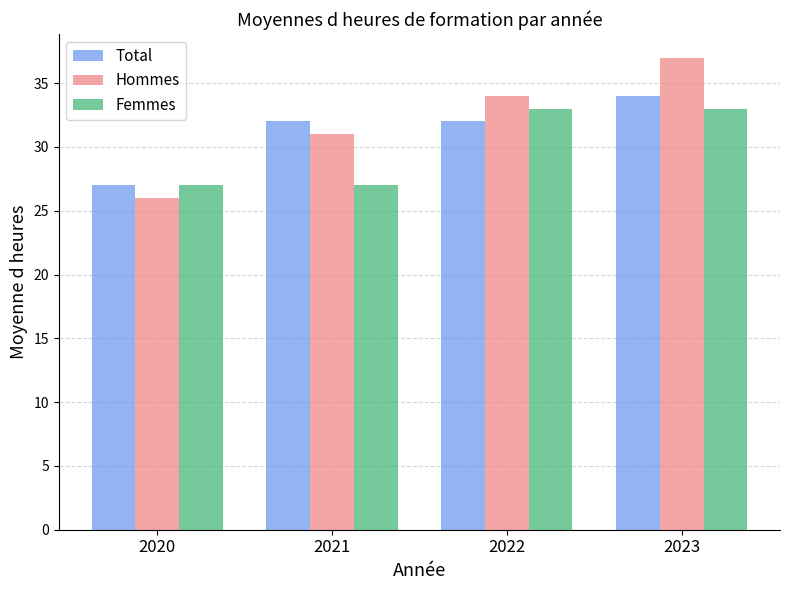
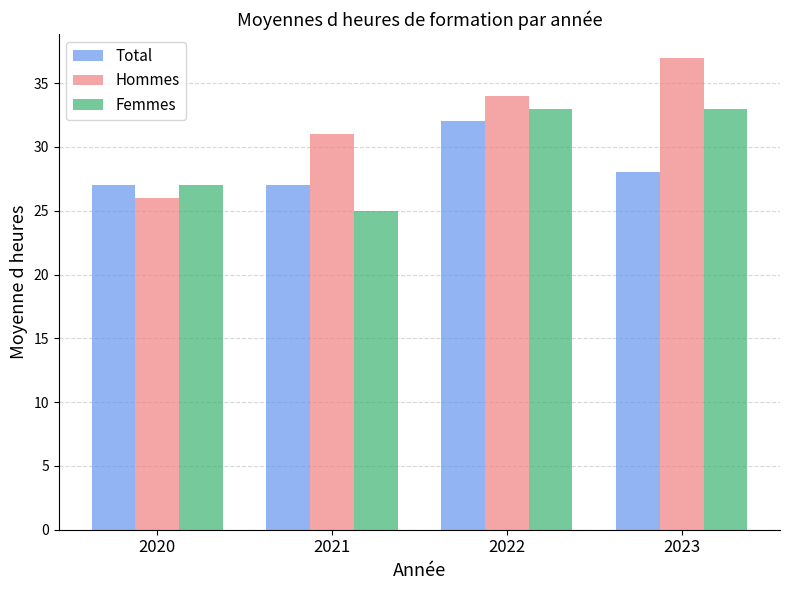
Total, 2021: 32 -> 27
Femmes, 2021: 27 -> 25
Total, 2023: 34 -> 28
